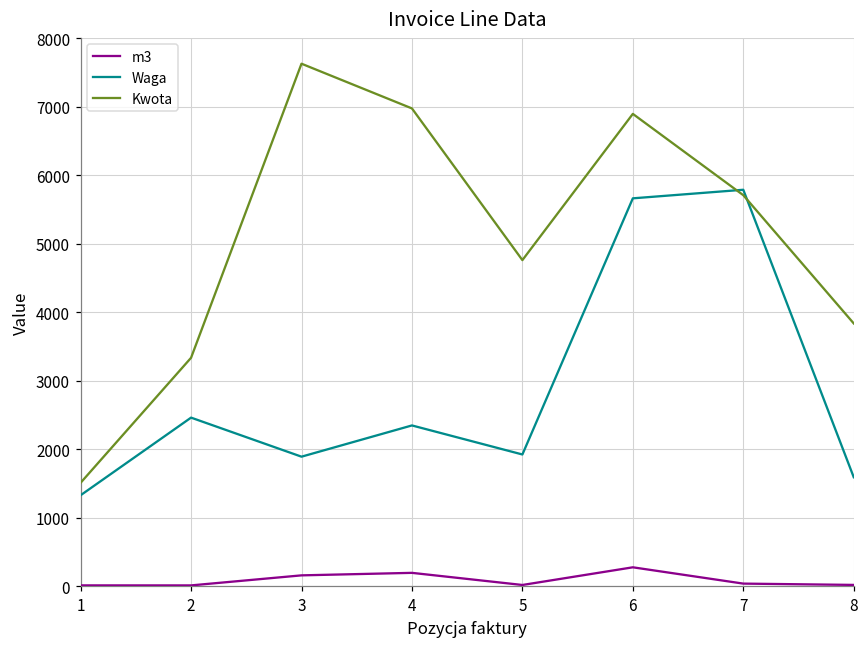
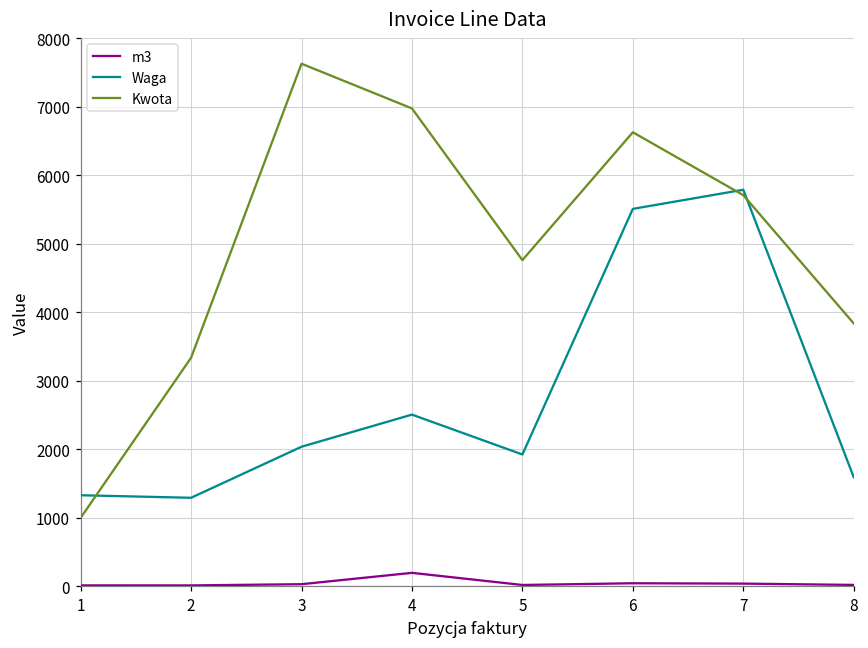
Kwota, 1: 1500 -> 1000
Waga, 2: 2500 -> 1300
m3, 3: 200 -> 0
Waga, 3: 1900 -> 2000
Waga, 4: 2300 -> 2500
m3, 6: 300 -> 0
Waga, 6: 5700 -> 5500
Kwota, 6: 6900 -> 6600
